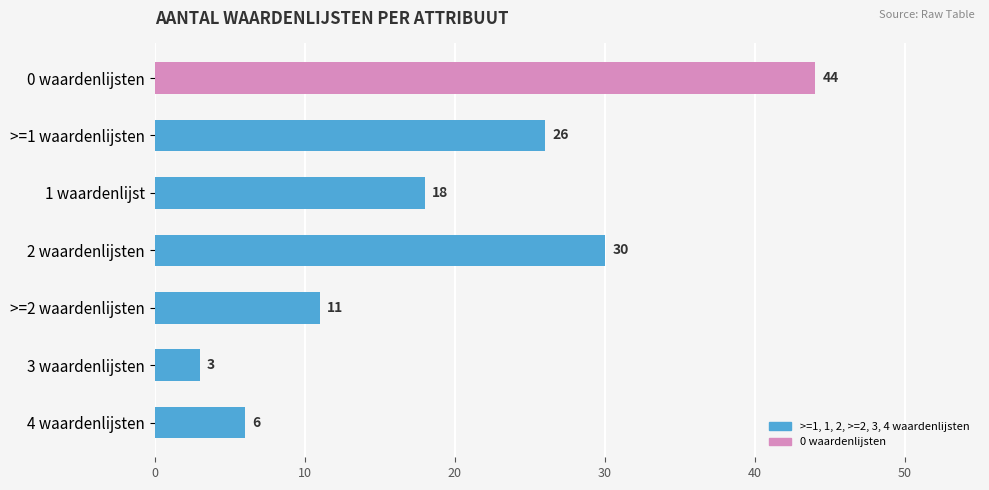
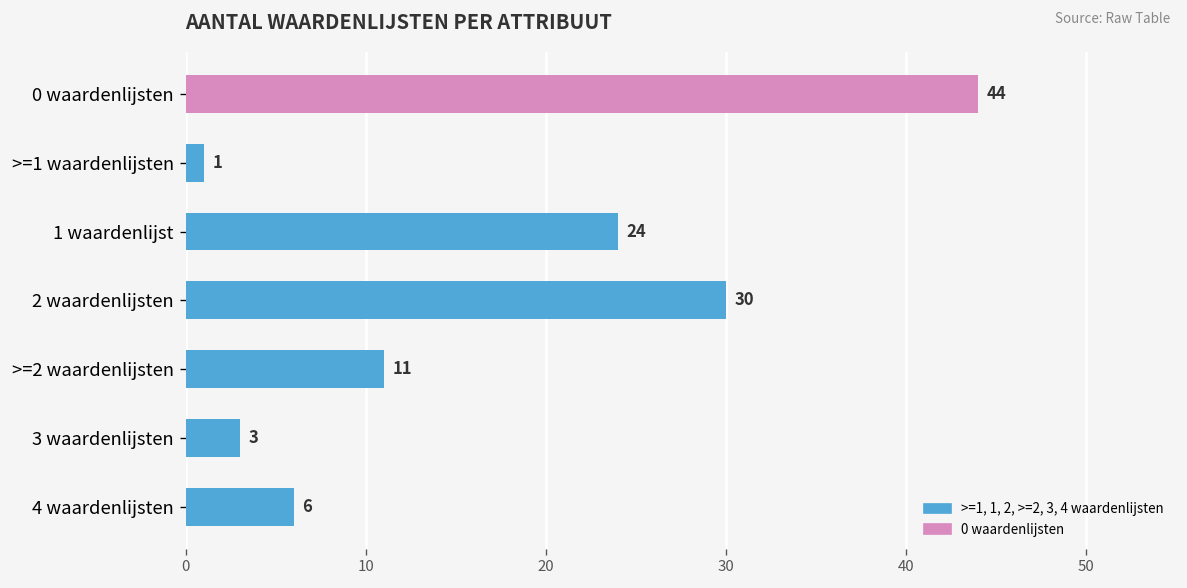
>=1 waardenlijsten: 26 -> 1
1 waardenlijst: 18 -> 24
